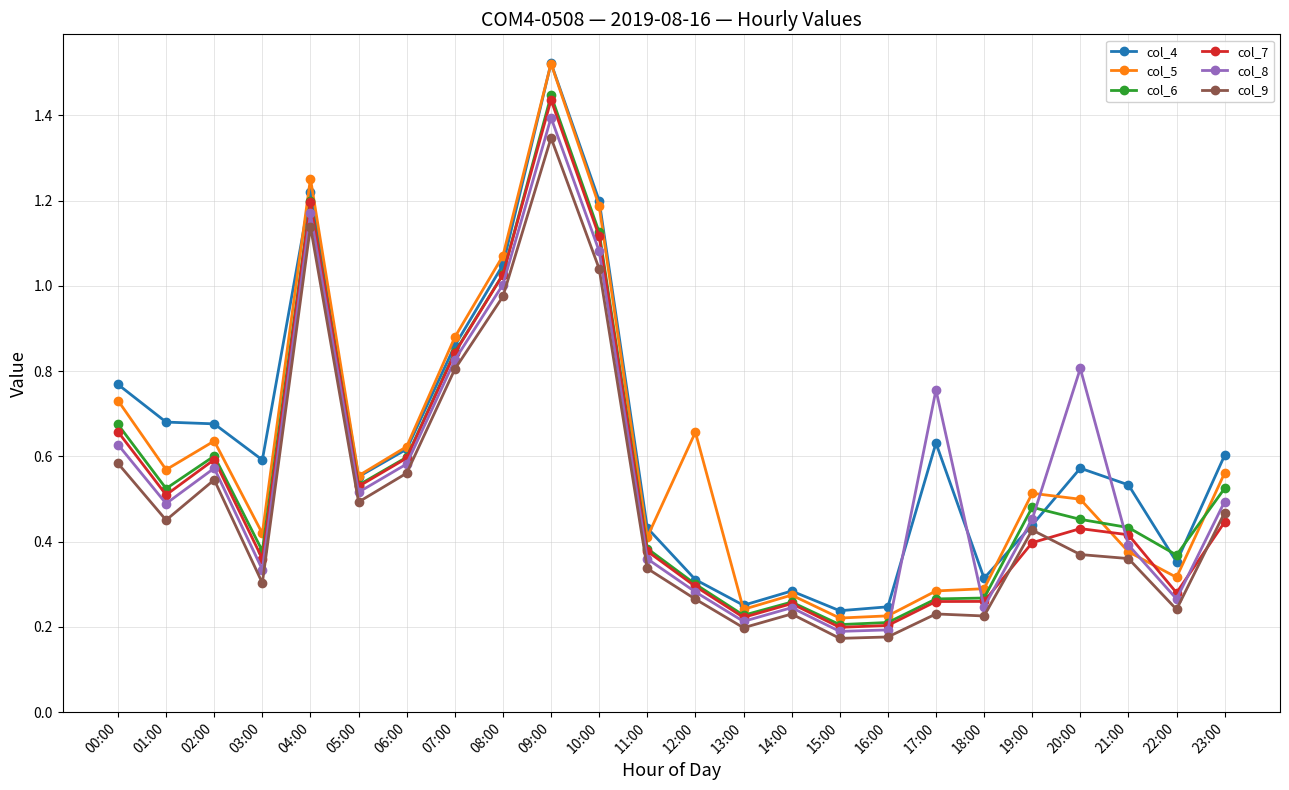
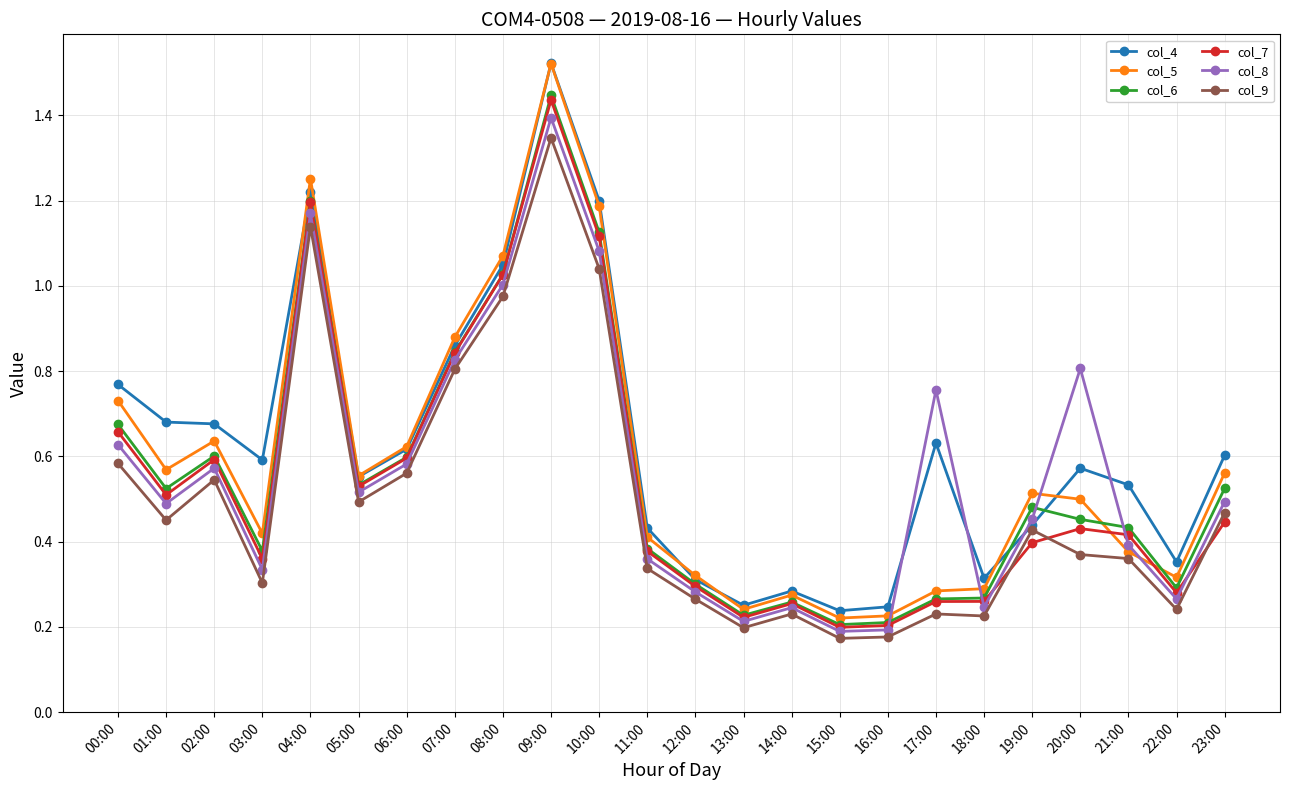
col_5, 12:00: 0.66 -> 0.32
col_6, 22:00: 0.37 -> 0.29
